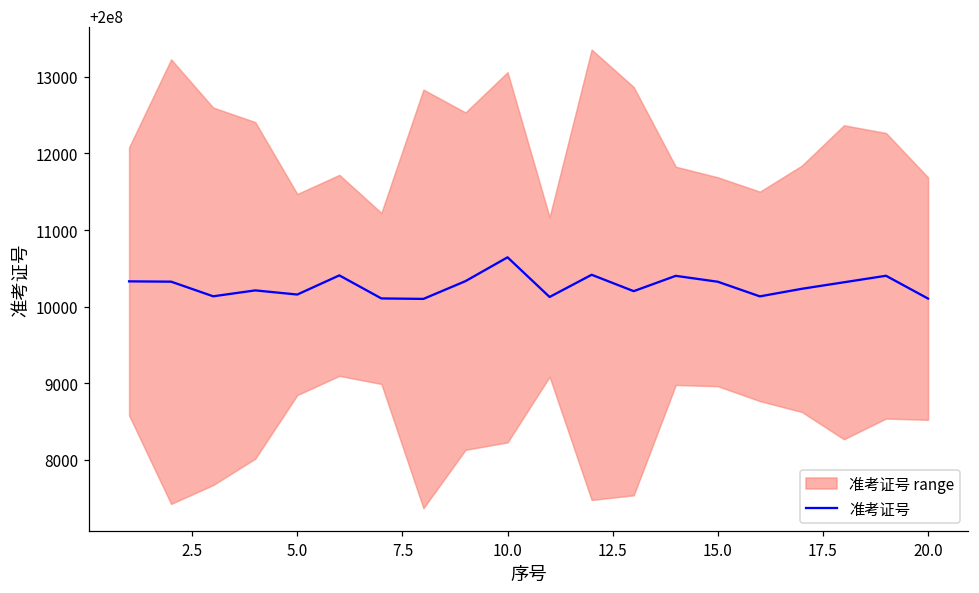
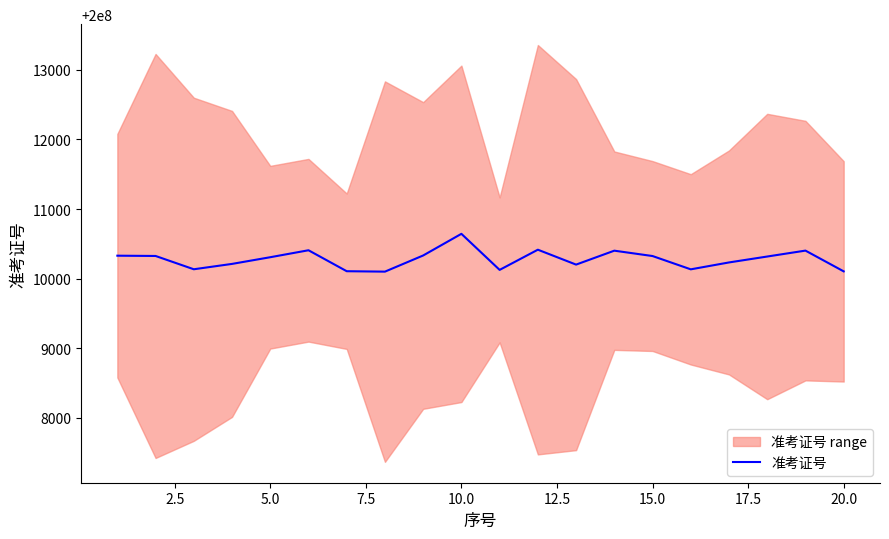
准考证号, 5.0: 200010200 -> 200010300
